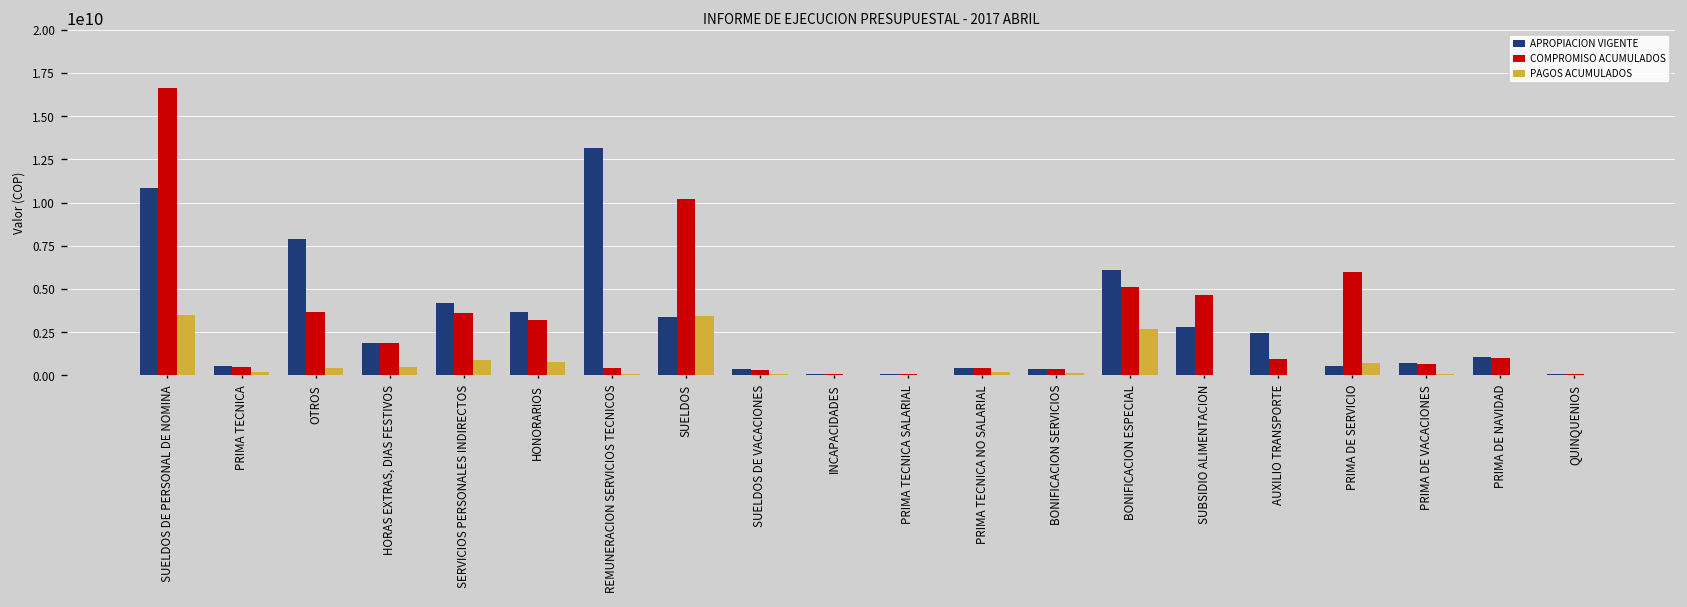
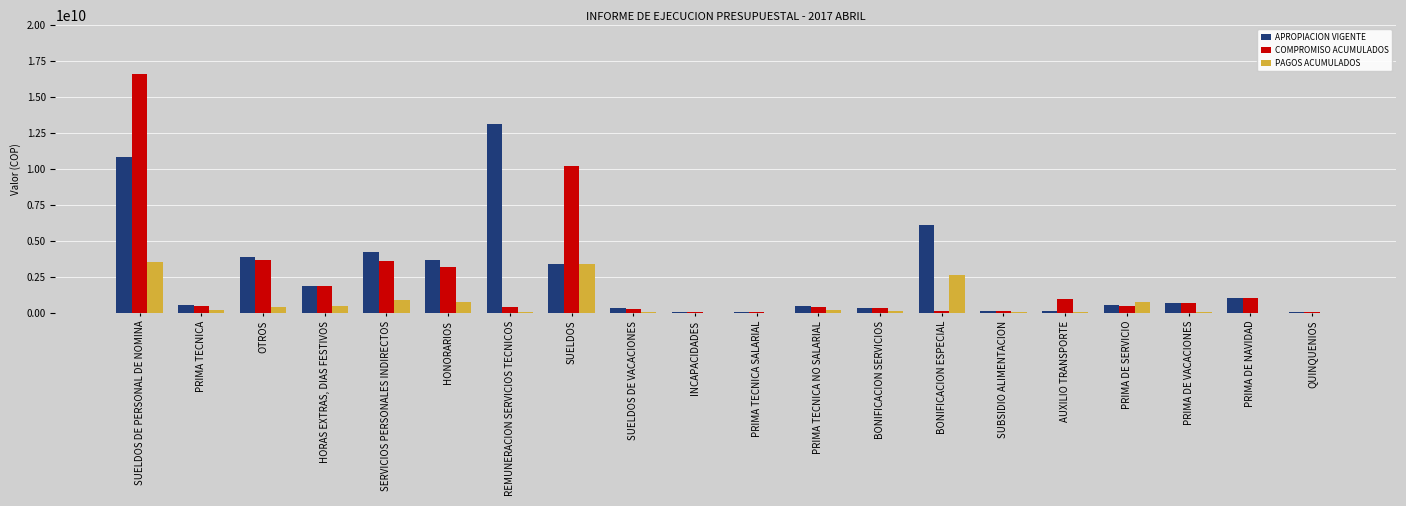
APROPIACION VIGENTE, OTROS: 7900000000 -> 3900000000
COMPROMISO ACUMULADOS, BONIFICACION ESPECIAL: 5100000000 -> 100000000
APROPIACION VIGENTE, SUBSIDIO ALIMENTACION: 2800000000 -> 100000000
COMPROMISO ACUMULADOS, SUBSIDIO ALIMENTACION: 4700000000 -> 100000000
APROPIACION VIGENTE, AUXILIO TRANSPORTE: 2500000000 -> 100000000
COMPROMISO ACUMULADOS, PRIMA DE SERVICIO: 6000000000 -> 500000000
